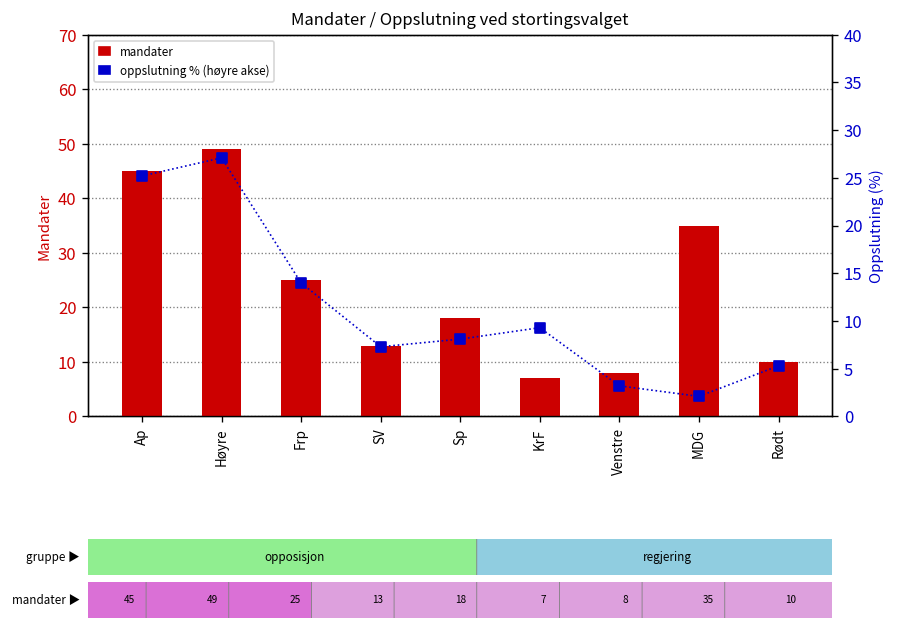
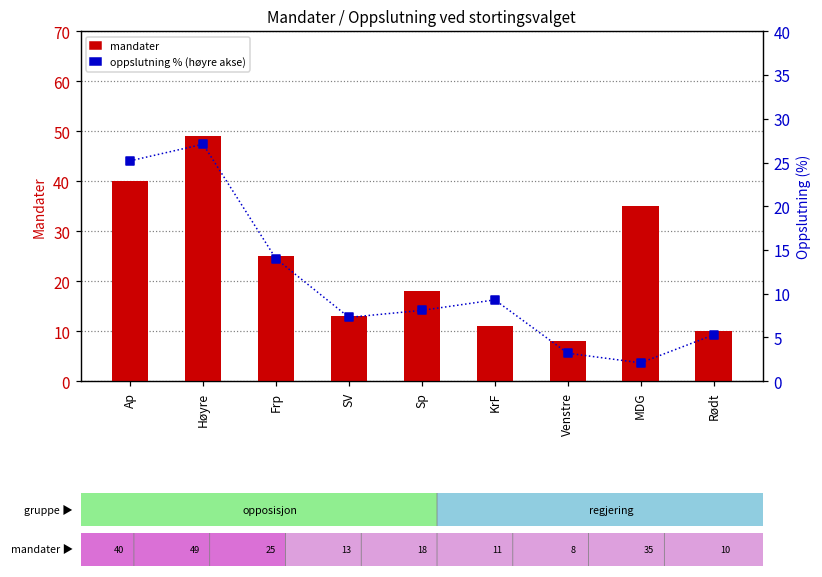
mandater, Ap: 45 -> 40
mandater, KrF: 7 -> 11
